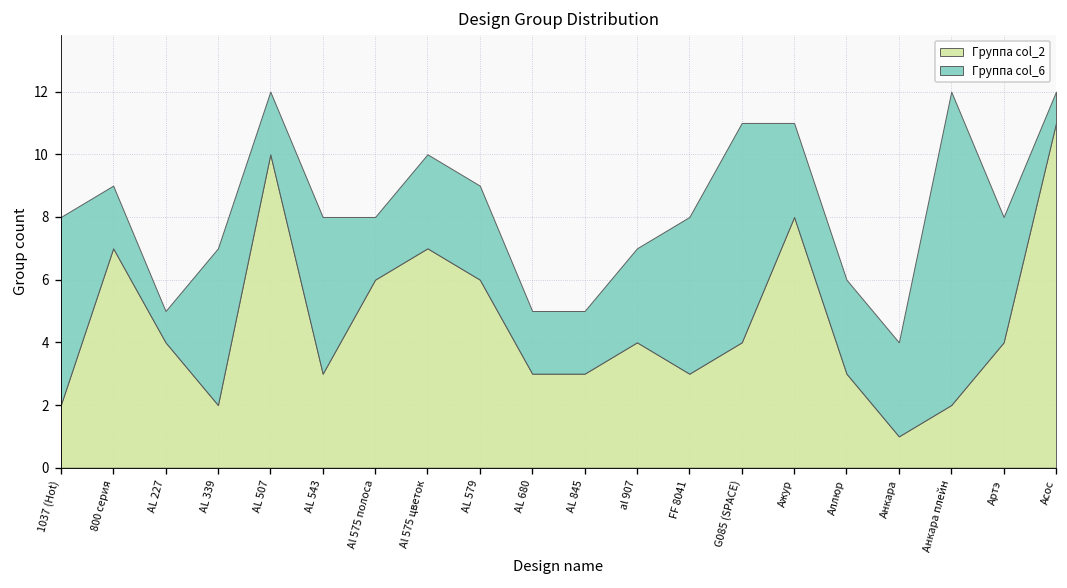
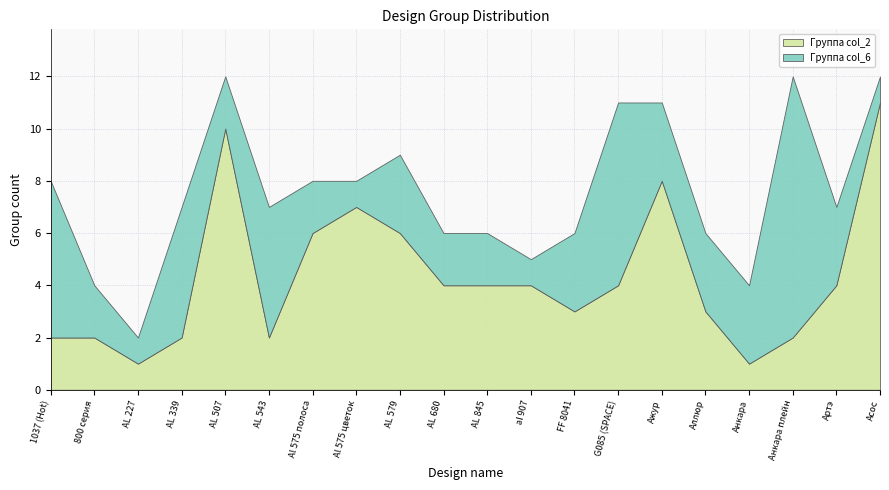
Группа col_2, 800 серия: 7 -> 2
Группа col_2, AL 227: 4 -> 1
Группа col_2, AL 543: 3 -> 2
Группа col_6, Al 575 цветок: 3 -> 1
Группа col_2, AL 680: 3 -> 4
Группа col_2, AL 845: 3 -> 4
Группа col_6, al 907: 3 -> 1
Группа col_6, FF 8041: 5 -> 3
Группа col_6, Артэ: 4 -> 3
